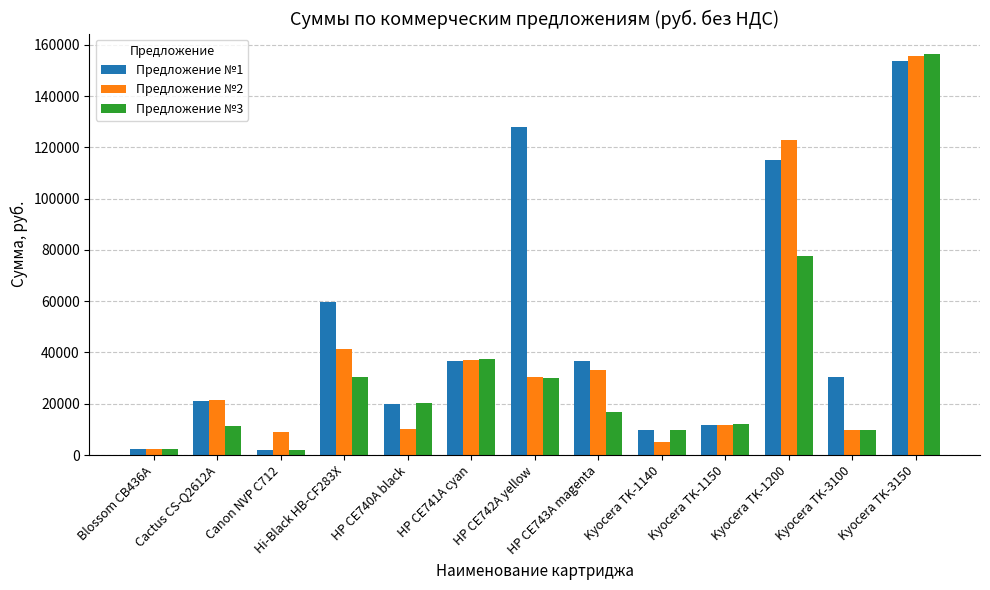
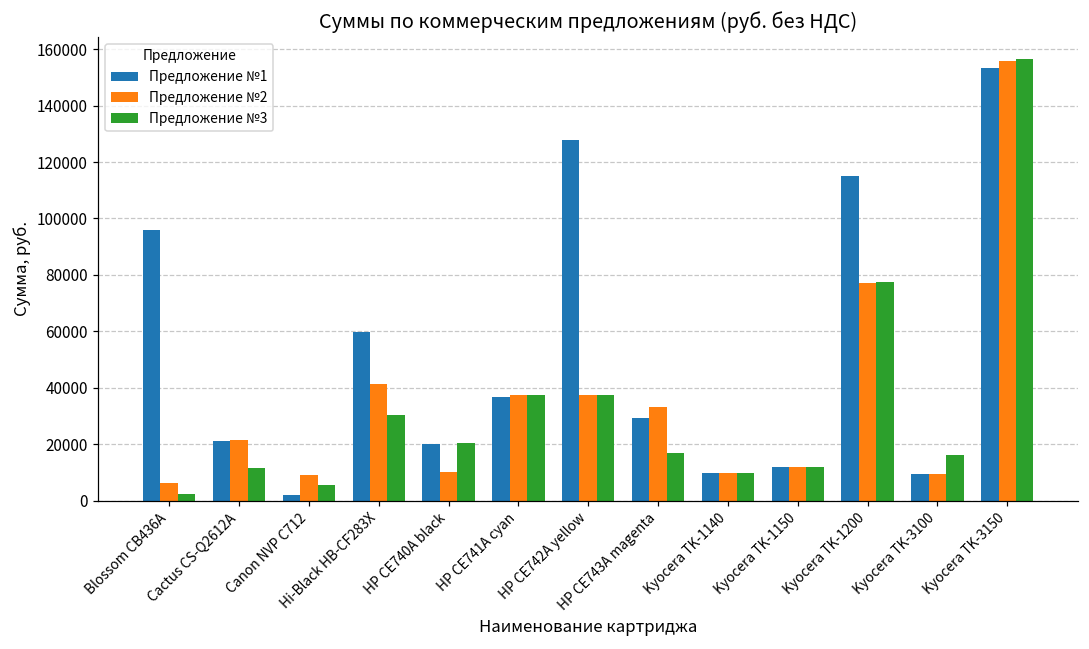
Предложение №1, Blossom CB436A: 2000 -> 96000
Предложение №2, Blossom CB436A: 2000 -> 6000
Предложение №3, Canon NVP C712: 2000 -> 6000
Предложение №2, HP CE742A yellow: 30000 -> 37000
Предложение №3, HP CE742A yellow: 30000 -> 37000
Предложение №1, HP CE743A magenta: 37000 -> 29000
Предложение №2, Kyocera TK-1140: 5000 -> 10000
Предложение №2, Kyocera TK-1200: 123000 -> 77000
Предложение №1, Kyocera TK-3100: 30000 -> 9000
Предложение №3, Kyocera TK-3100: 10000 -> 16000
